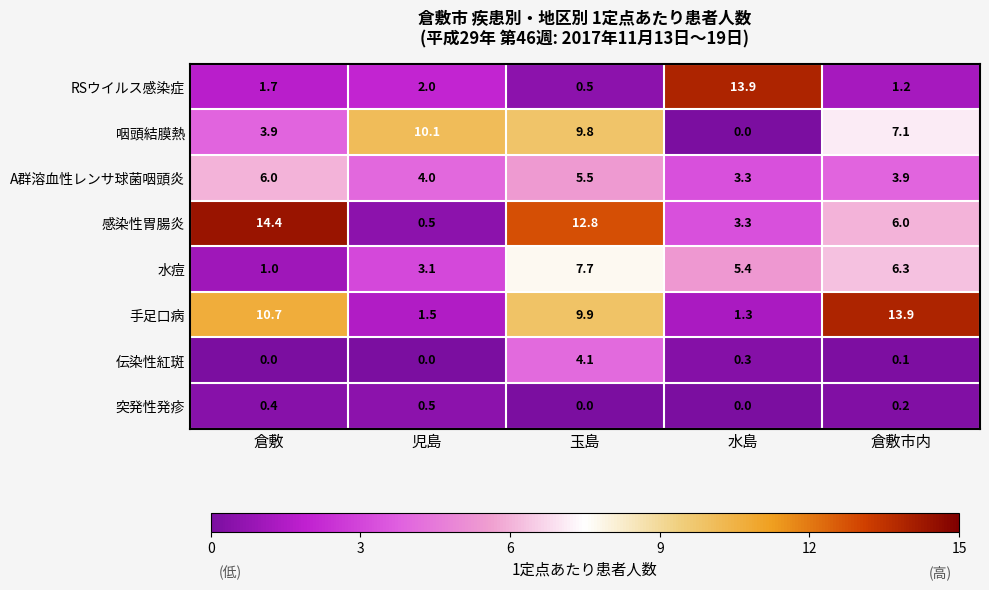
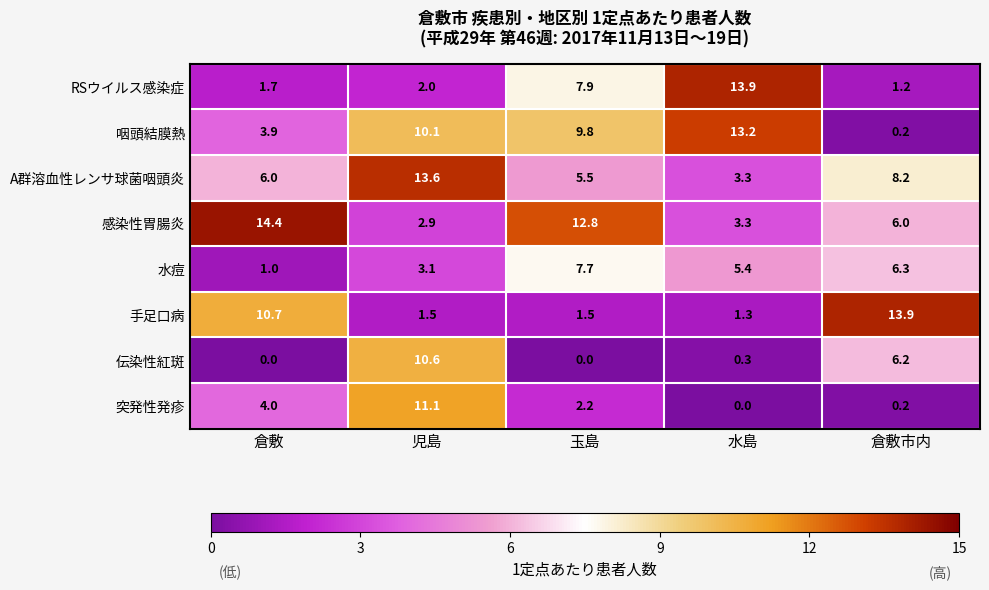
RSウイルス感染症, 玉島: 0.5 -> 7.9
咽頭結膜熱, 水島: 0.0 -> 13.2
咽頭結膜熱, 倉敷市内: 7.1 -> 0.2
A群溶血性レンサ球菌咽頭炎, 児島: 4.0 -> 13.6
A群溶血性レンサ球菌咽頭炎, 倉敷市内: 3.9 -> 8.2
感染性胃腸炎, 児島: 0.5 -> 2.9
手足口病, 玉島: 9.9 -> 1.5
伝染性紅斑, 児島: 0.0 -> 10.6
伝染性紅斑, 玉島: 4.1 -> 0.0
伝染性紅斑, 倉敷市内: 0.1 -> 6.2
突発性発疹, 倉敷: 0.4 -> 4.0
突発性発疹, 児島: 0.5 -> 11.1
突発性発疹, 玉島: 0.0 -> 2.2
